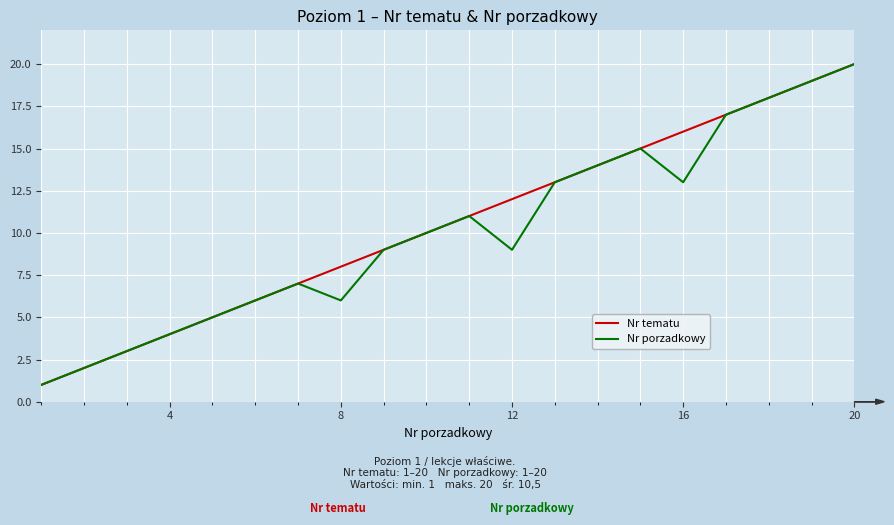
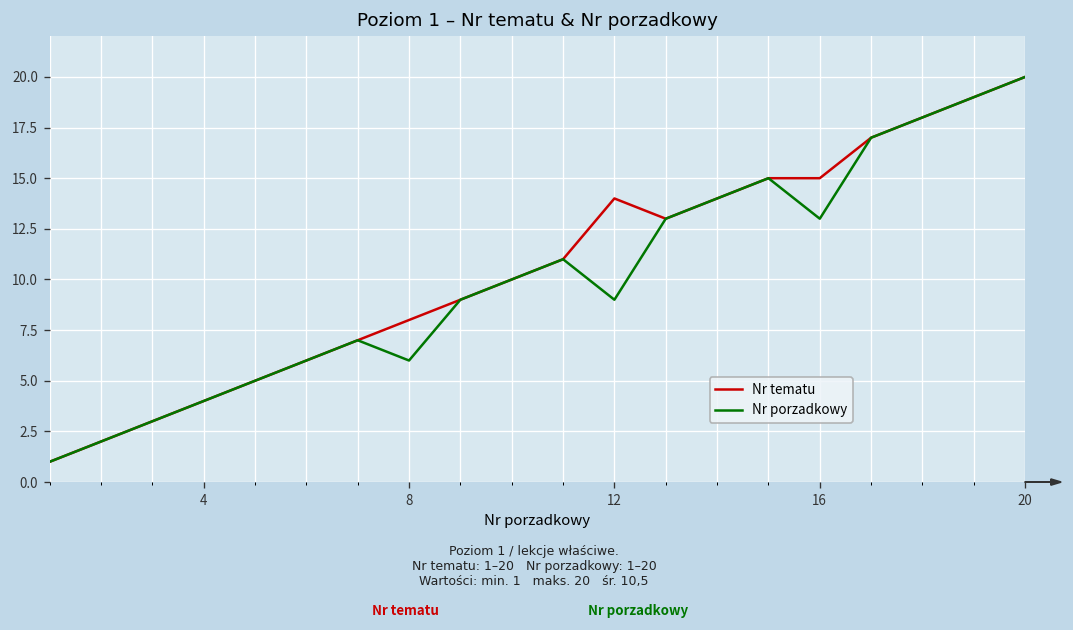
Nr tematu, 12: 12 -> 14
Nr tematu, 16: 16 -> 15
